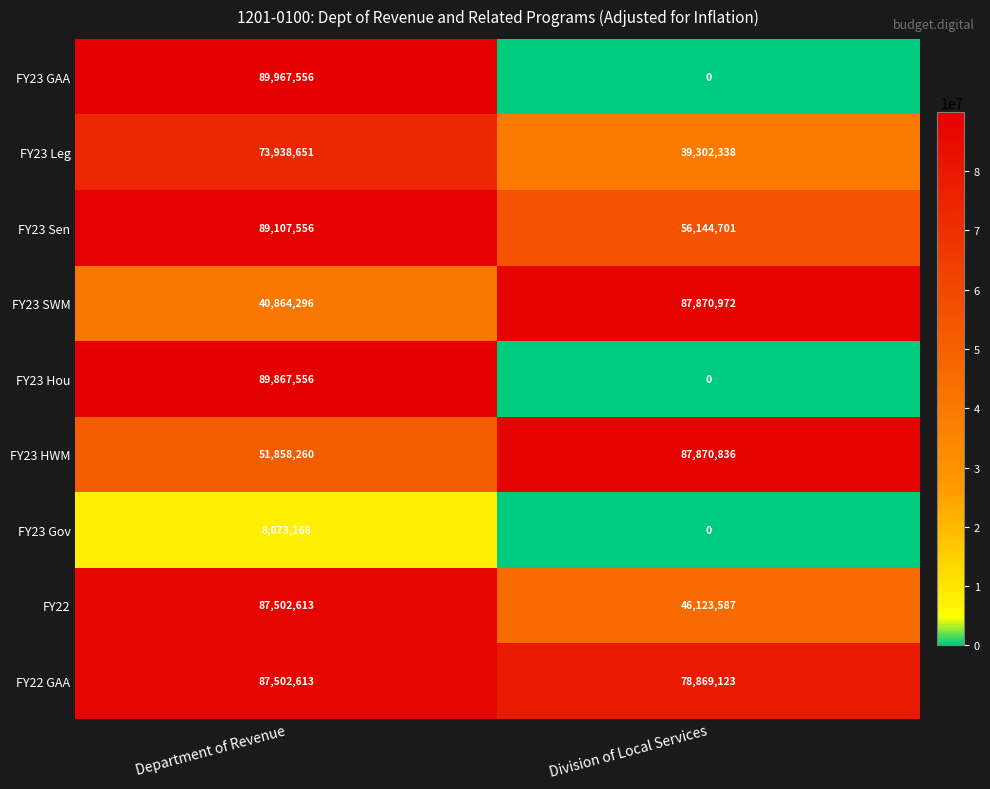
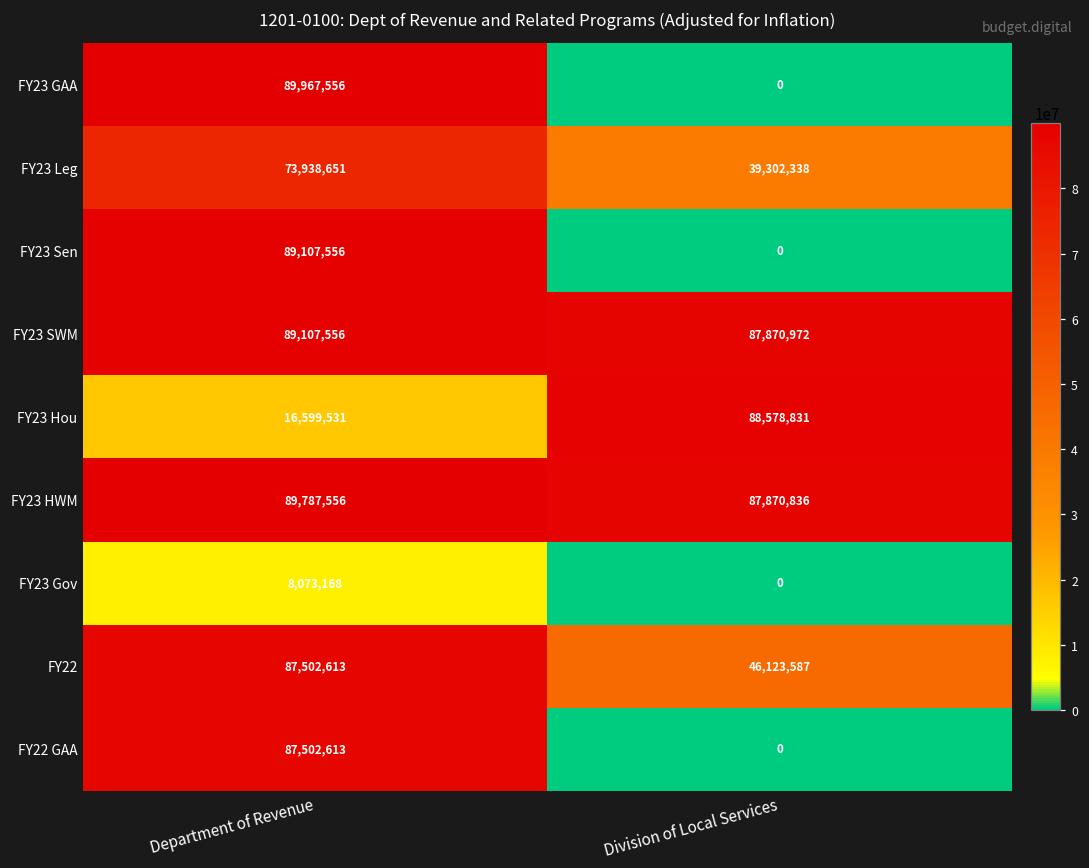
FY23 Sen, Division of Local Services: 56,144,701 -> 0
FY23 SWM, Department of Revenue: 40,864,296 -> 89,107,556
FY23 Hou, Department of Revenue: 89,867,556 -> 16,599,531
FY23 Hou, Division of Local Services: 0 -> 88,578,831
FY23 HWM, Department of Revenue: 51,858,260 -> 89,787,556
FY22 GAA, Division of Local Services: 78,869,123 -> 0
